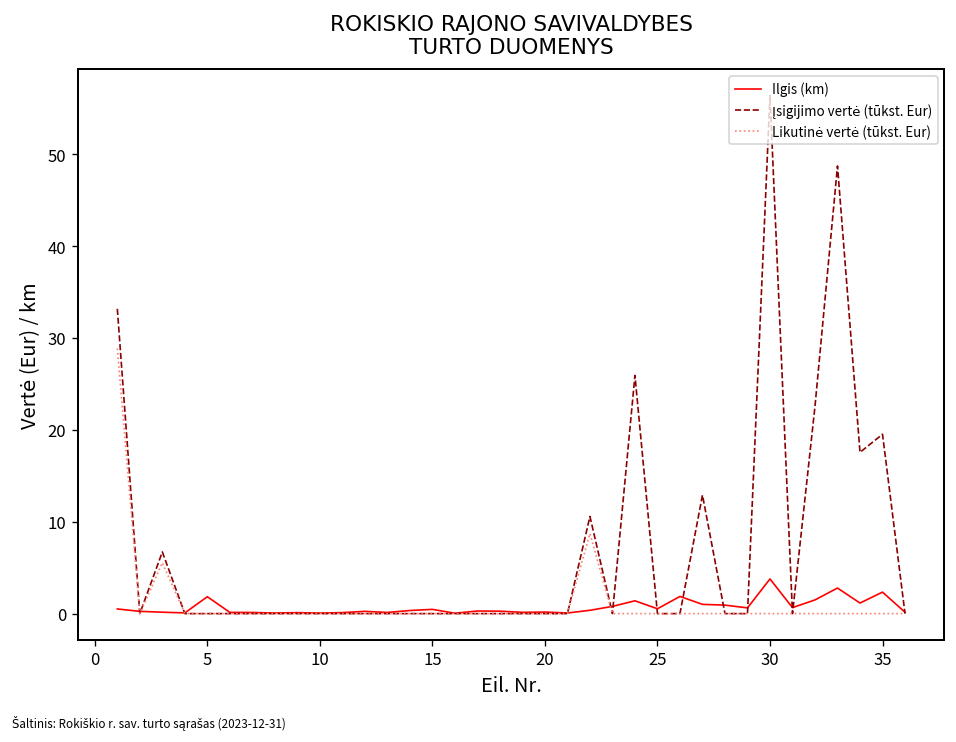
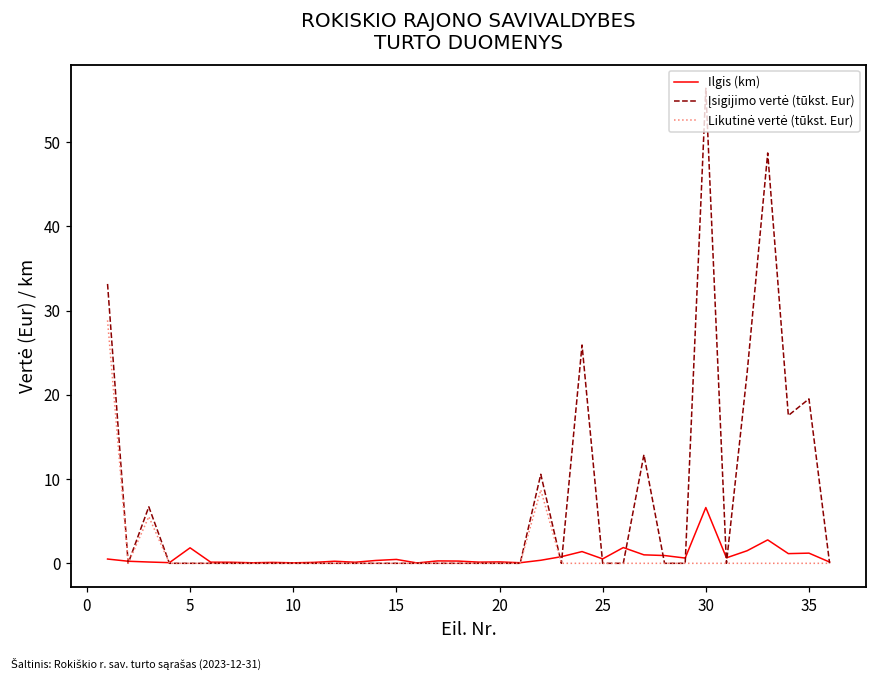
Ilgis (km), 30: 4 -> 7
Ilgis (km), 35: 2 -> 1
